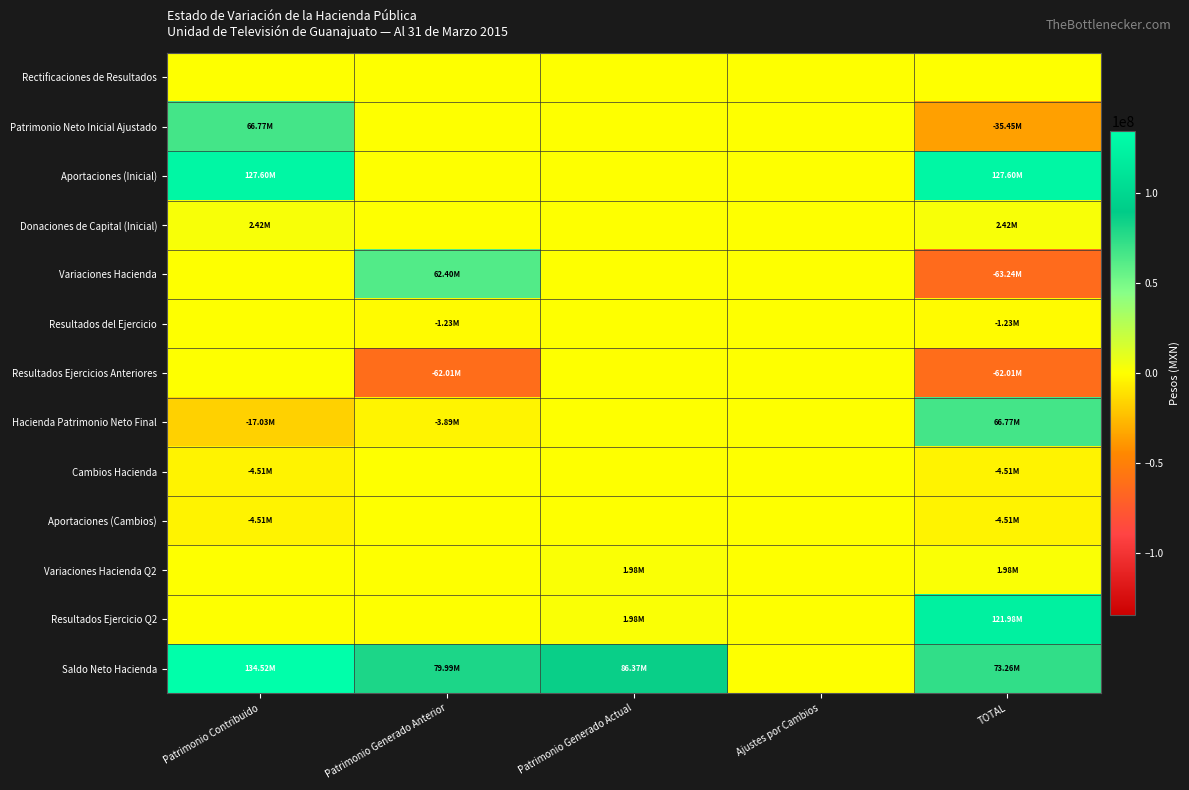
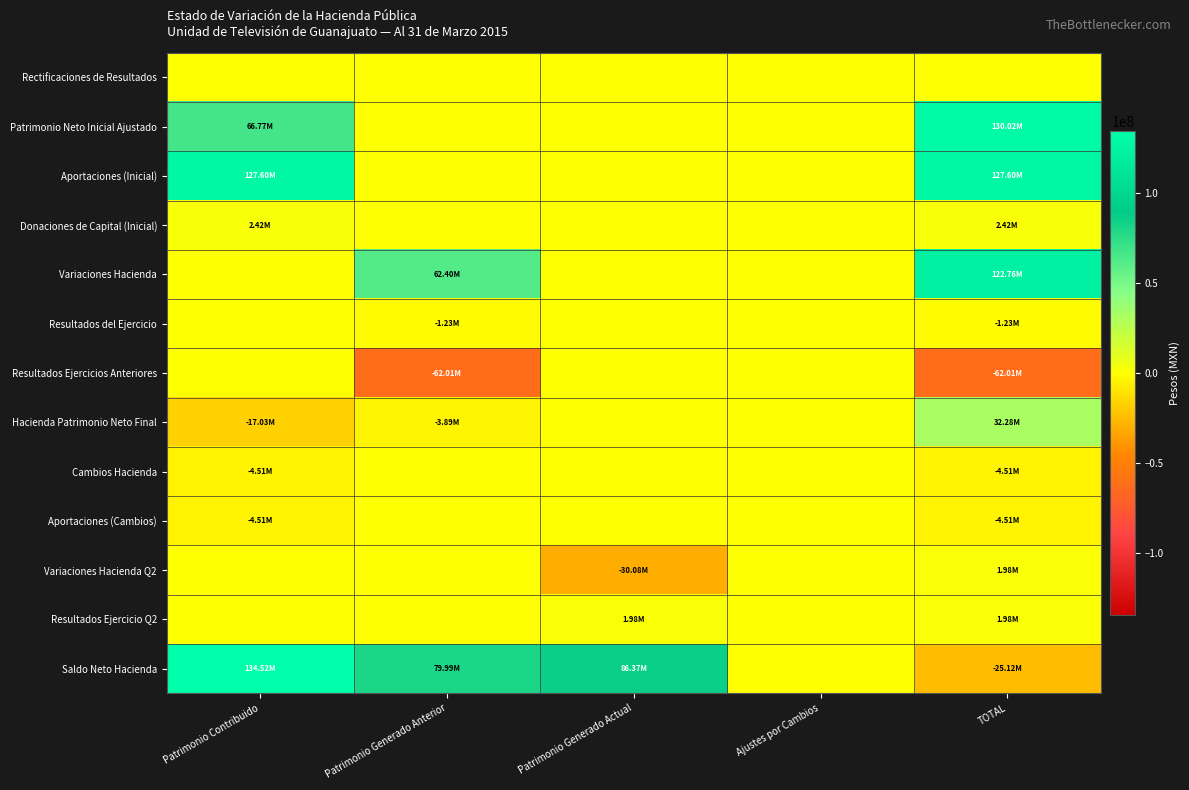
Patrimonio Neto Inicial Ajustado, TOTAL: -35.45M -> 130.02M
Variaciones Hacienda, TOTAL: -63.24M -> 122.76M
Hacienda Patrimonio Neto Final, TOTAL: 66.77M -> 32.28M
Variaciones Hacienda Q2, Patrimonio Generado Actual: 1.98M -> -30.08M
Resultados Ejercicio Q2, TOTAL: 121.98M -> 1.98M
Saldo Neto Hacienda, TOTAL: 73.26M -> -25.12M
